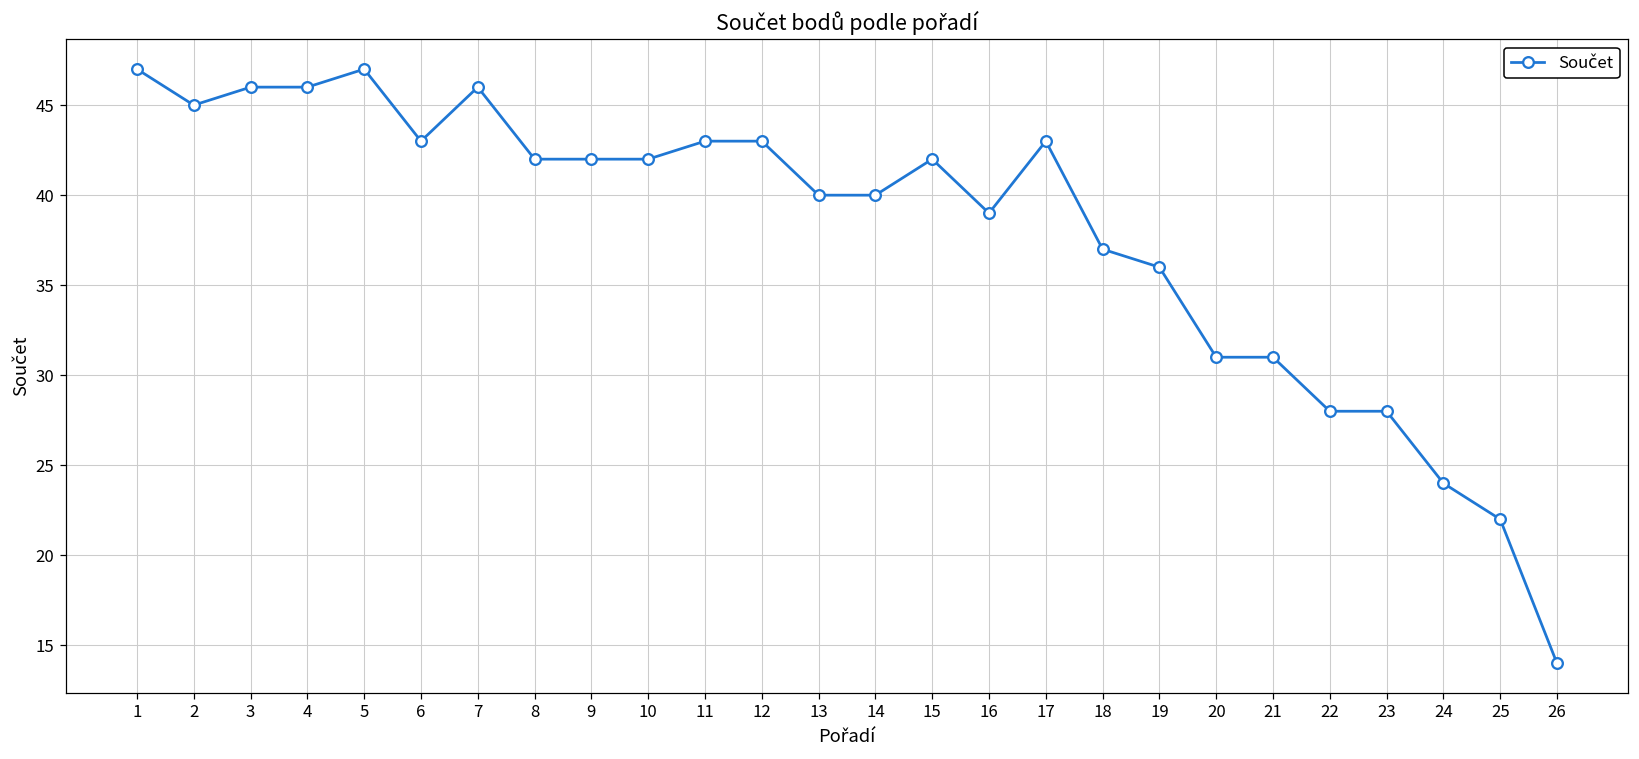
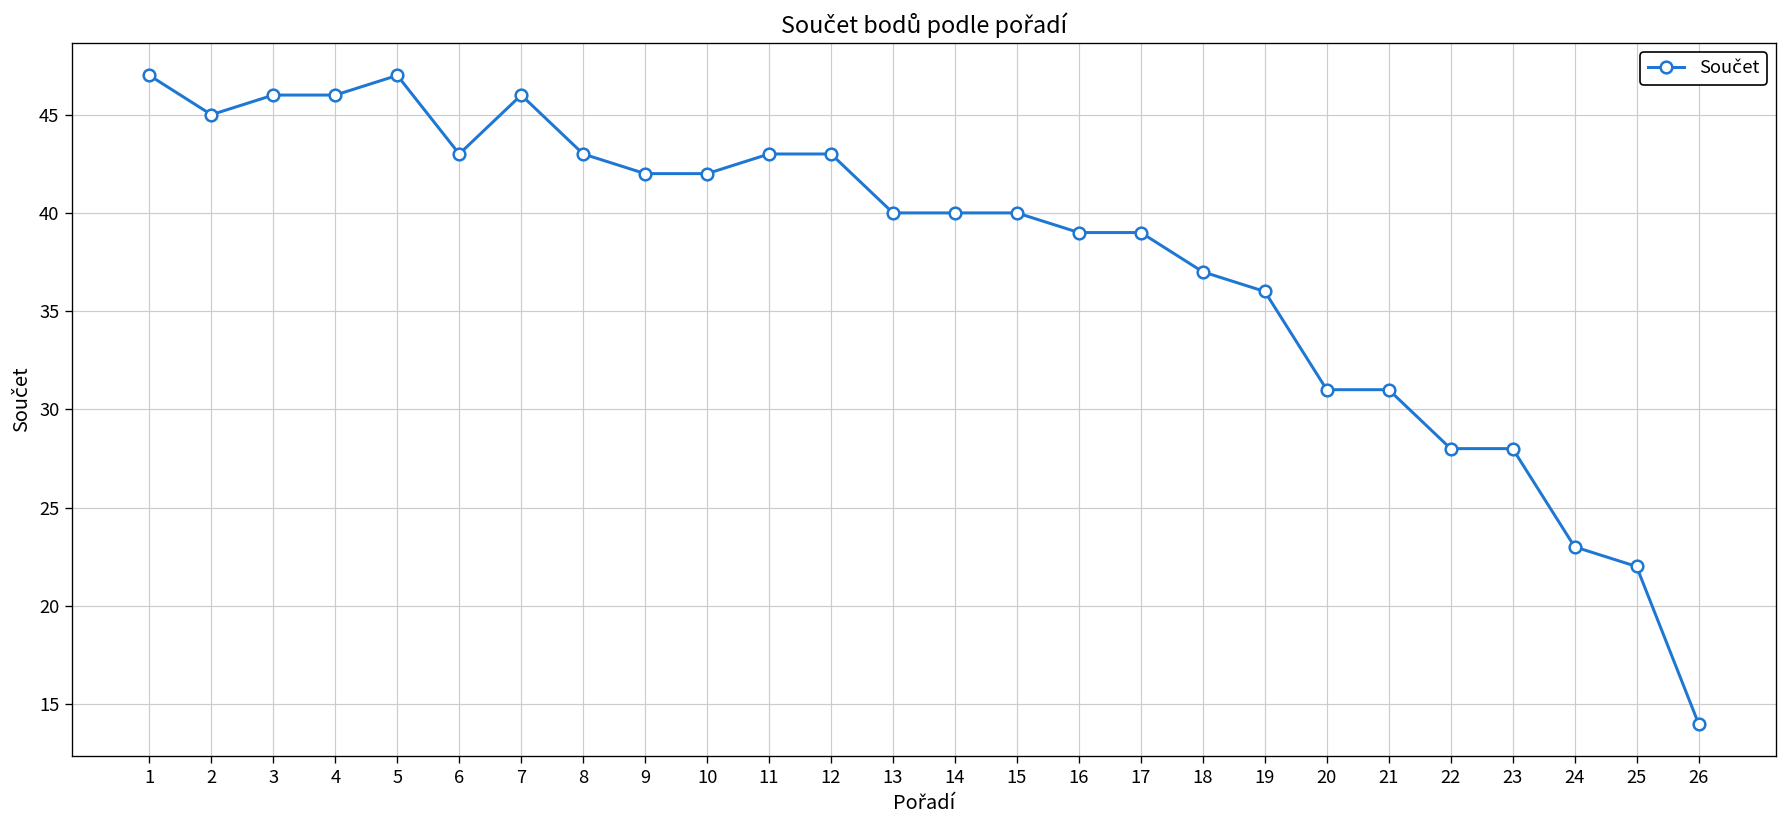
8: 42 -> 43
15: 42 -> 40
17: 43 -> 39
24: 24 -> 23
